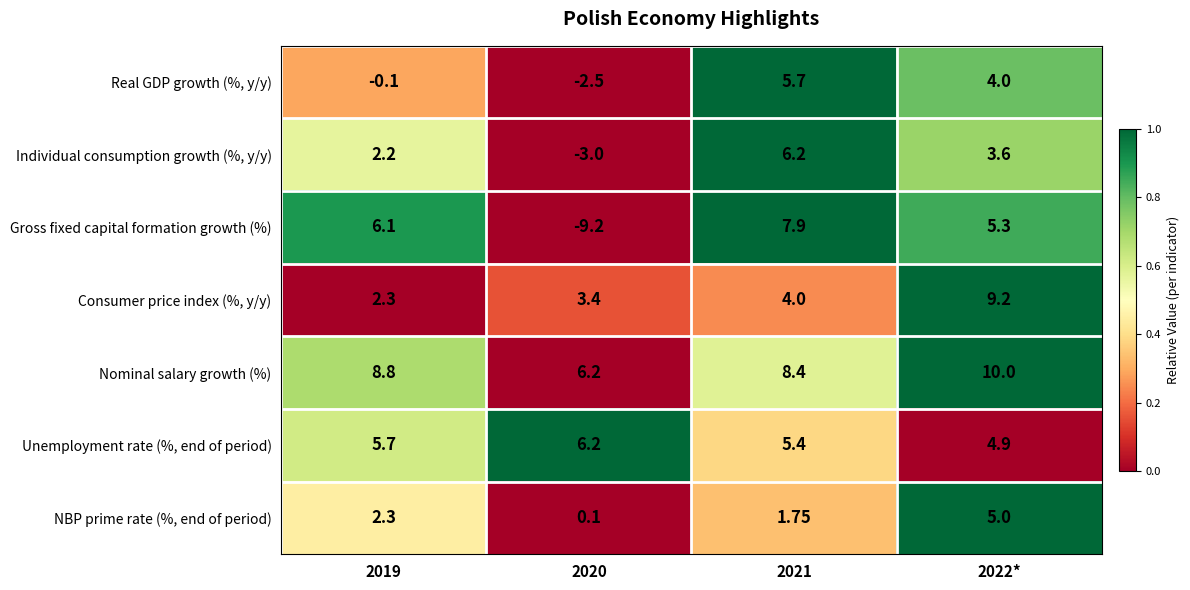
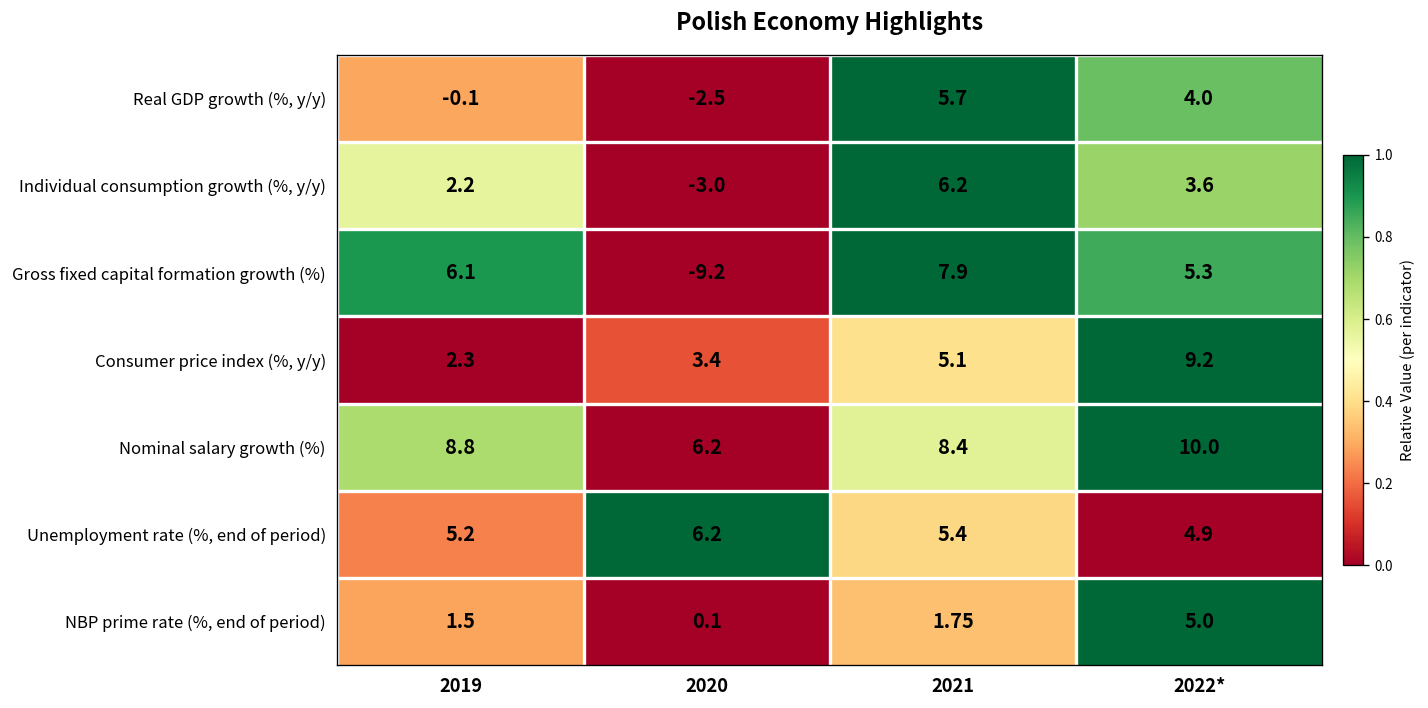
Consumer price index (%, y/y), 2021: 4.0 -> 5.1
Unemployment rate (%, end of period), 2019: 5.7 -> 5.2
NBP prime rate (%, end of period), 2019: 2.3 -> 1.5
